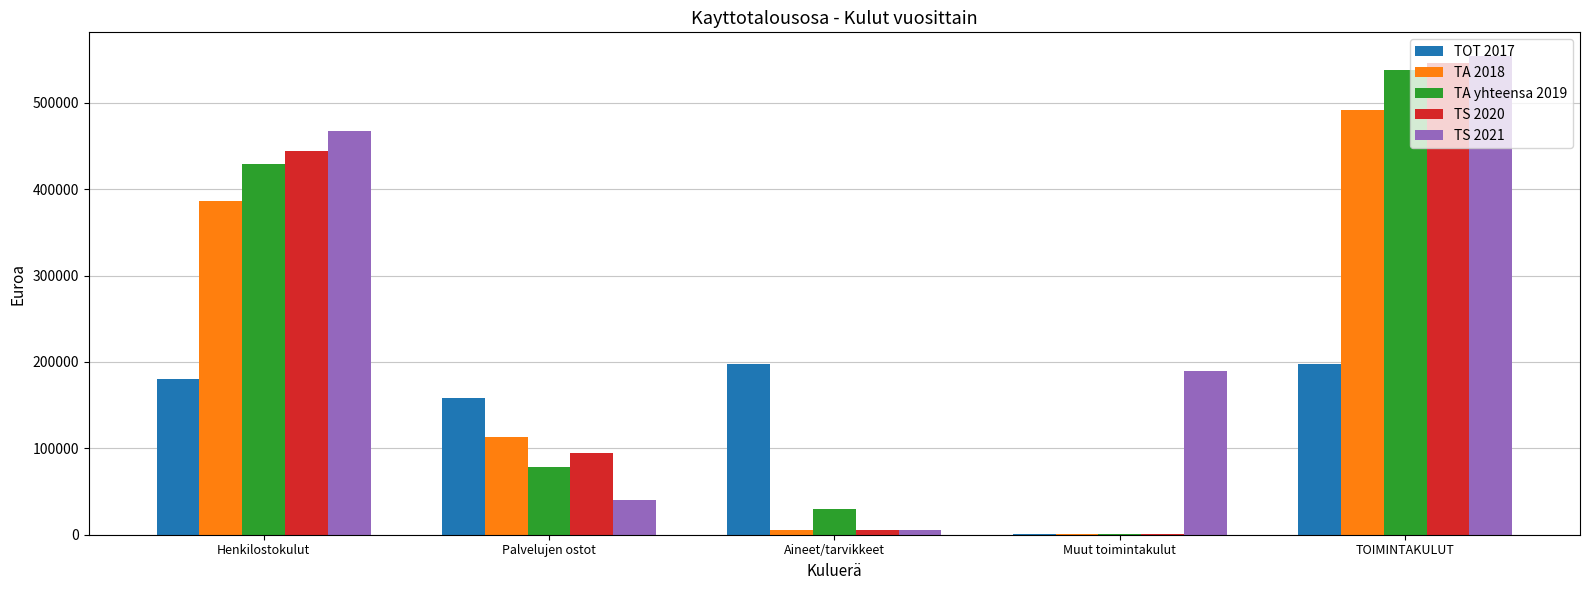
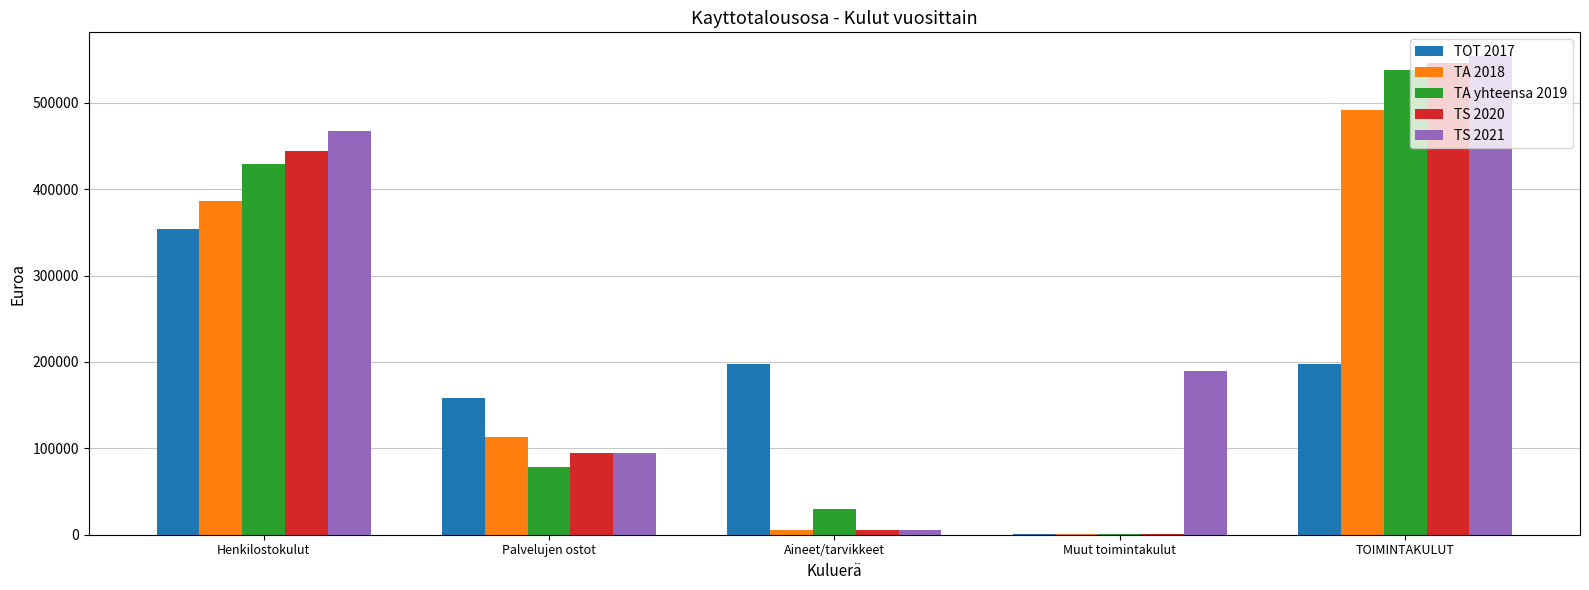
TOT 2017, Henkilostokulut: 180000 -> 350000
TS 2021, Palvelujen ostot: 40000 -> 100000
